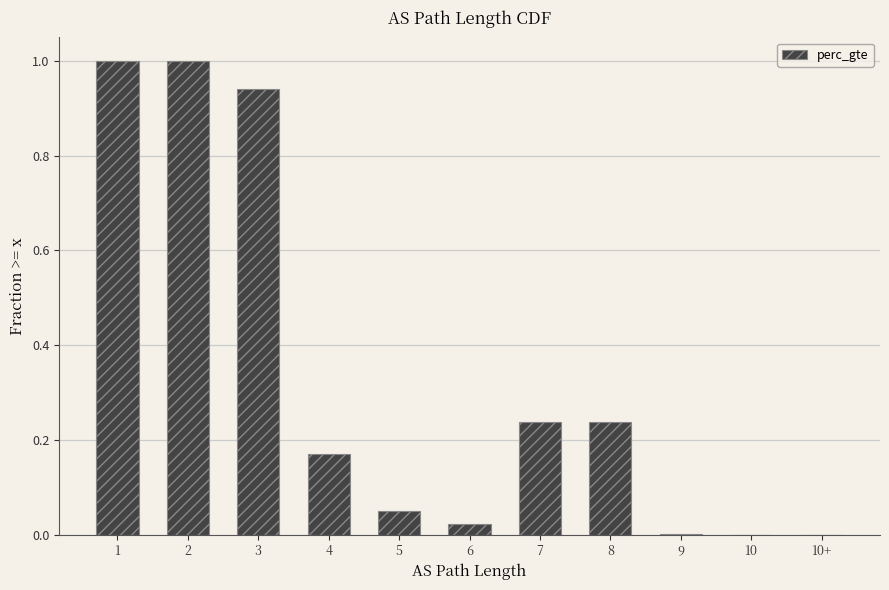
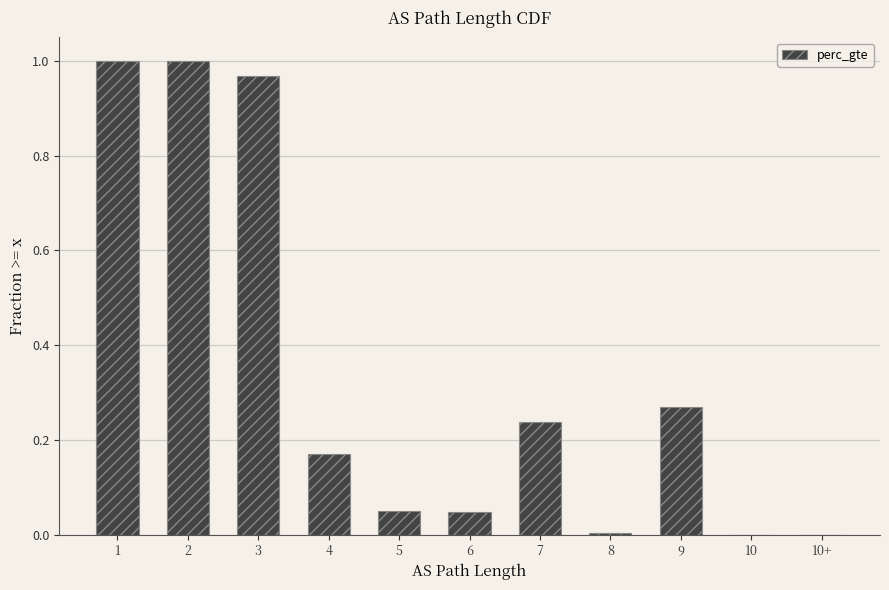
3: 0.94 -> 0.97
6: 0.02 -> 0.05
8: 0.24 -> 0.00
9: 0.00 -> 0.27
